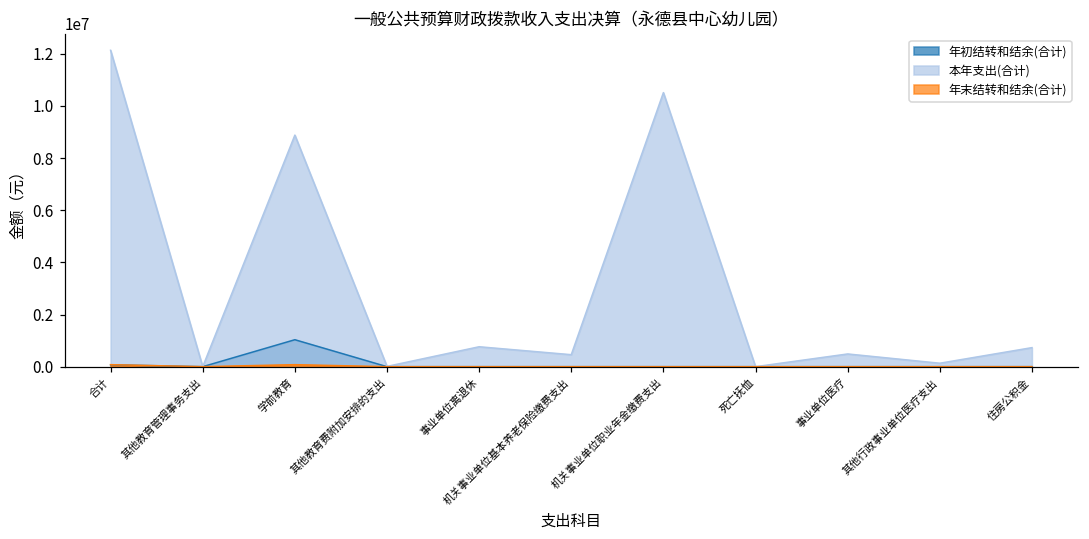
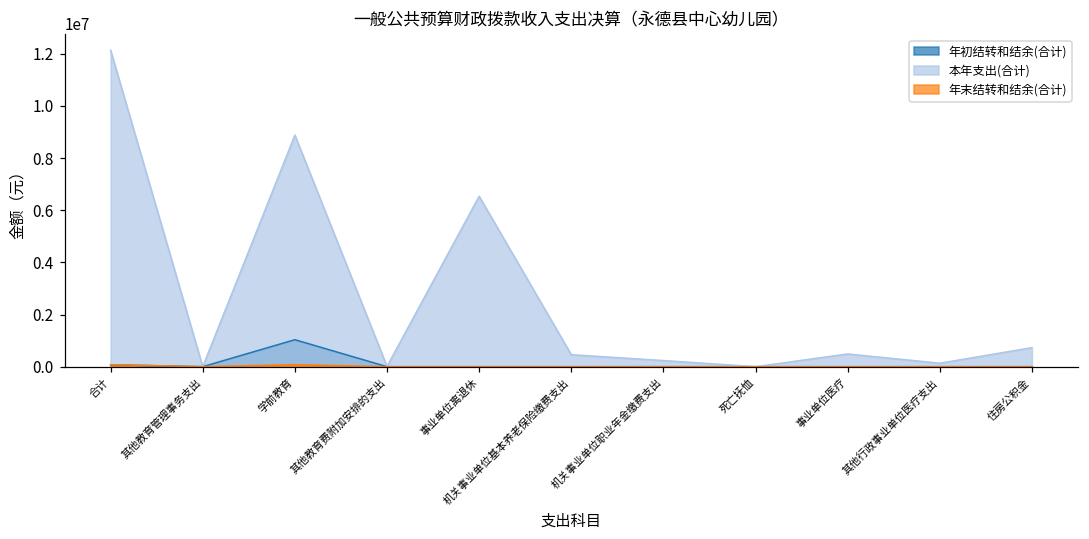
本年支出(合计), 事业单位离退休: 800000 -> 6500000
本年支出(合计), 机关事业单位职业年金缴费支出: 10500000 -> 200000
